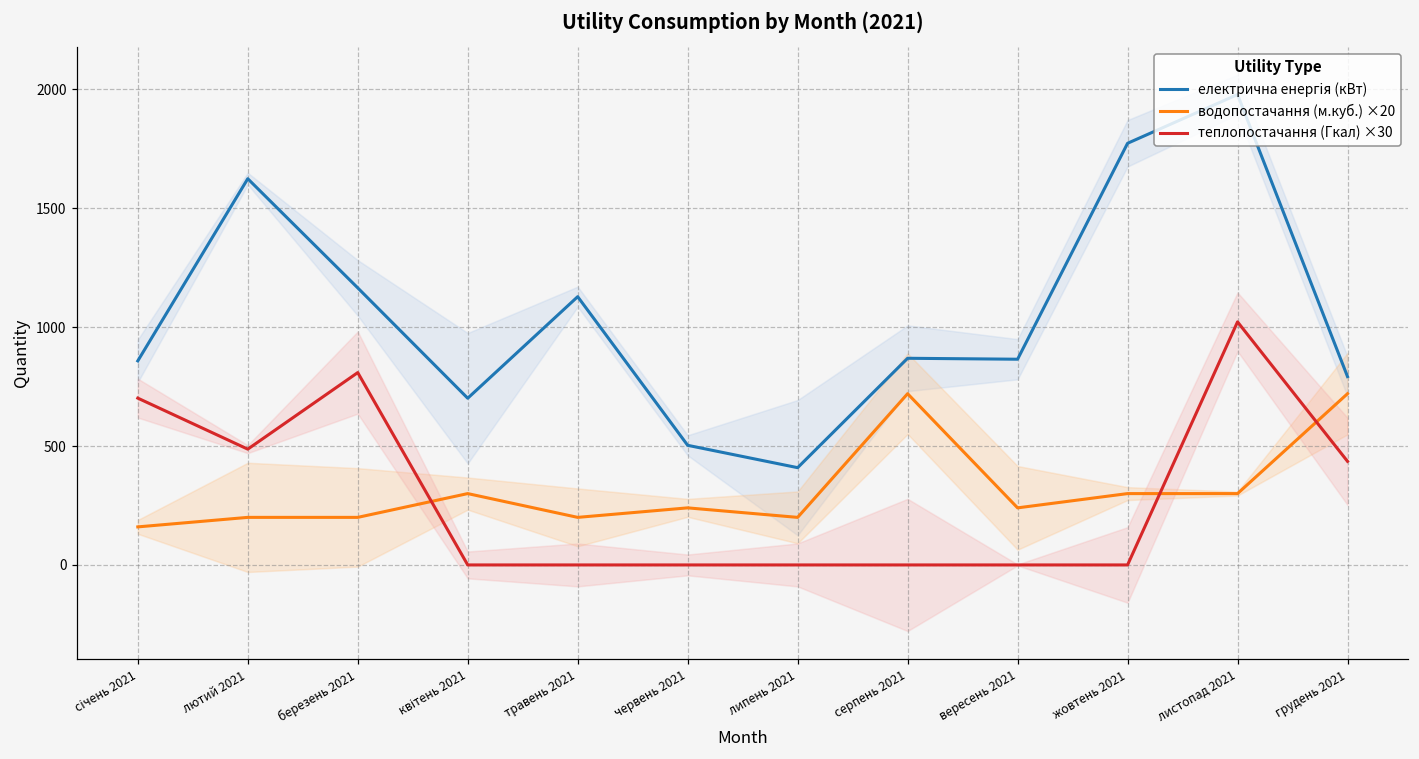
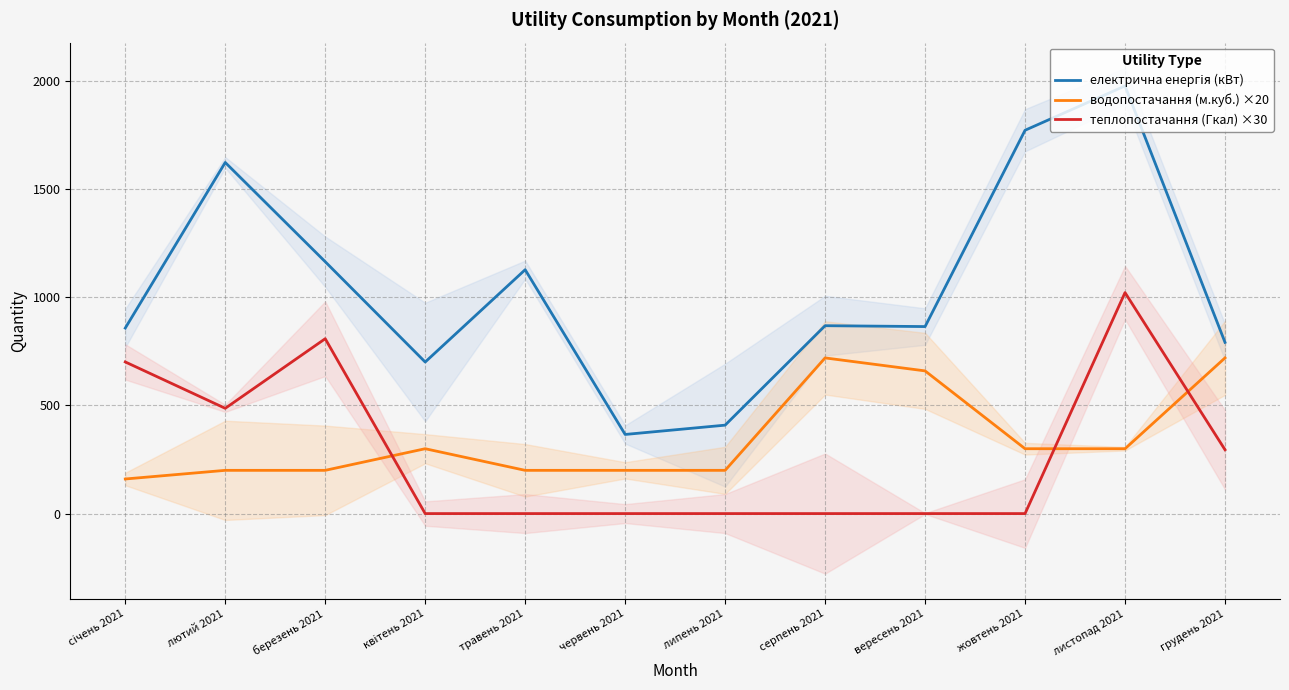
електрична енергія (кВт), червень 2021: 500 -> 370
водопостачання (м.куб.) ×20, червень 2021: 240 -> 200
водопостачання (м.куб.) ×20, вересень 2021: 240 -> 660
теплопостачання (Гкал) ×30, грудень 2021: 440 -> 300
